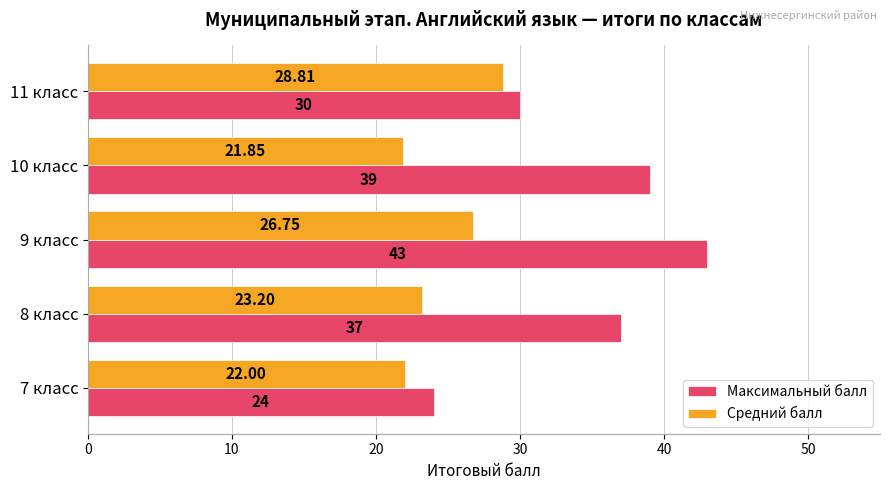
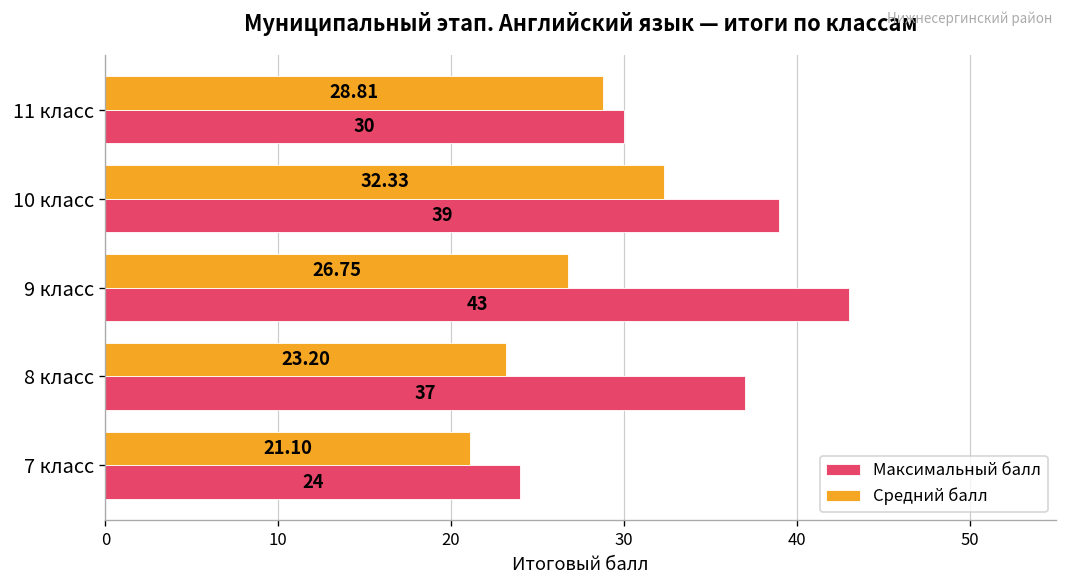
Средний балл, 10 класс: 21.85 -> 32.33
Средний балл, 7 класс: 22.00 -> 21.10
